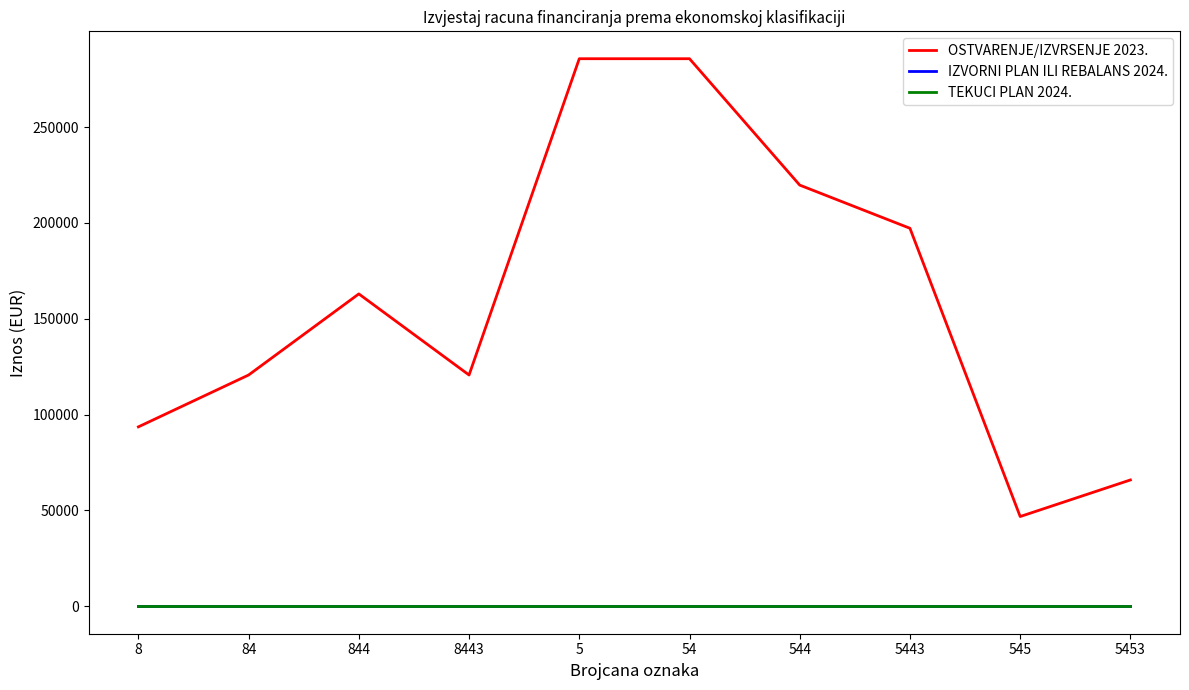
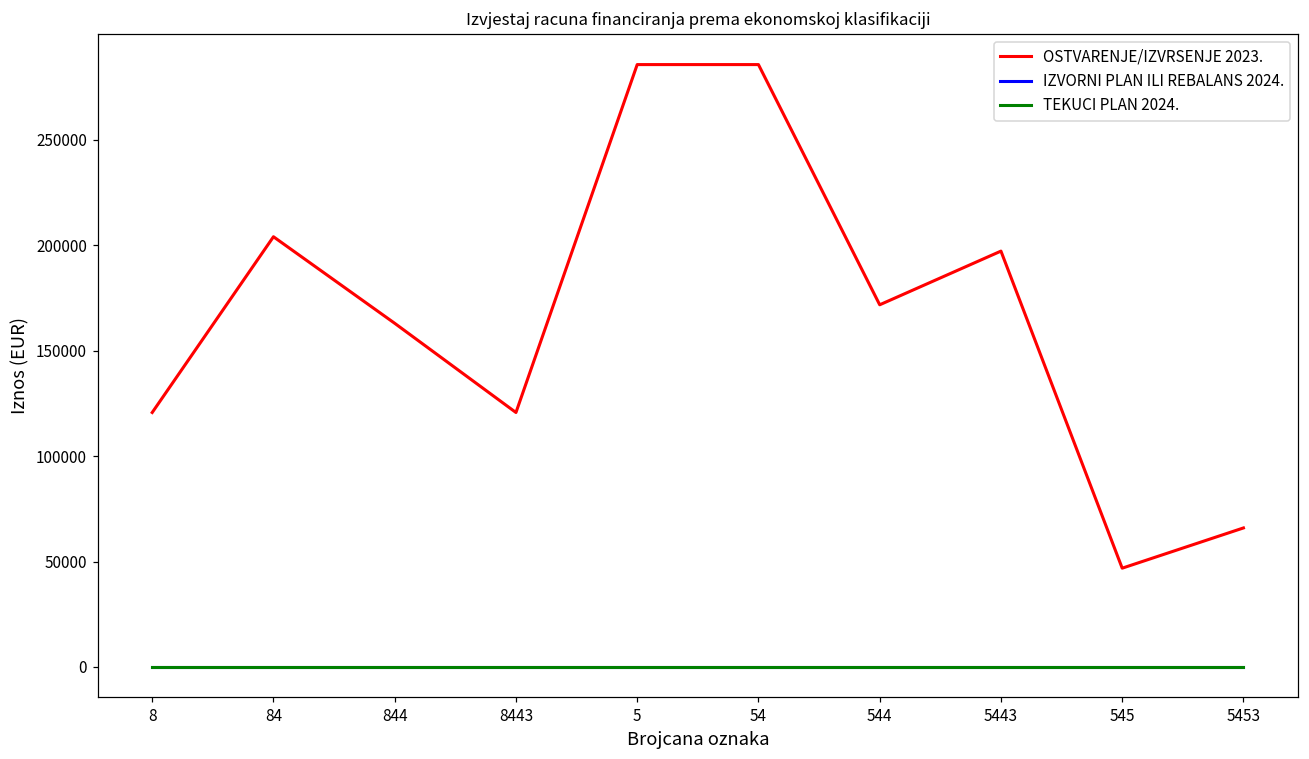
OSTVARENJE/IZVRSENJE 2023., 8: 94000 -> 121000
OSTVARENJE/IZVRSENJE 2023., 84: 121000 -> 204000
OSTVARENJE/IZVRSENJE 2023., 544: 220000 -> 172000
